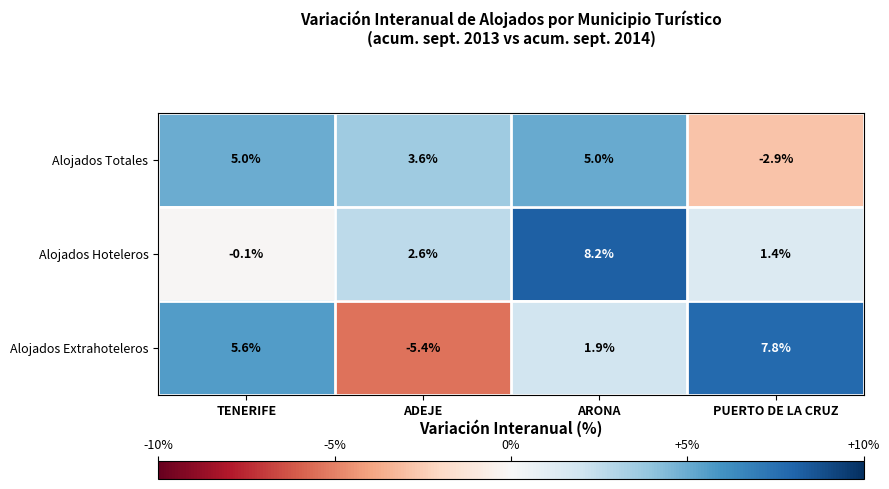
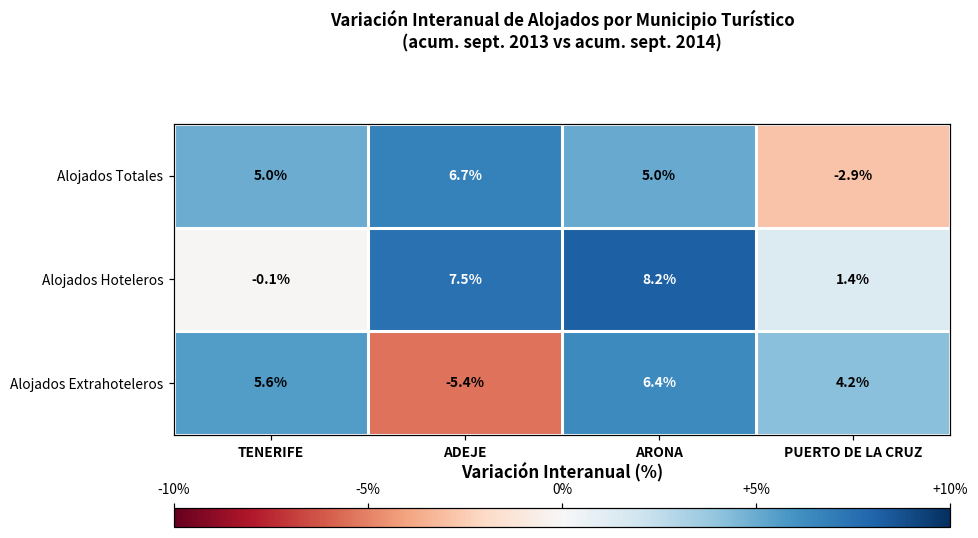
Alojados Totales, ADEJE: 3.6% -> 6.7%
Alojados Hoteleros, ADEJE: 2.6% -> 7.5%
Alojados Extrahoteleros, ARONA: 1.9% -> 6.4%
Alojados Extrahoteleros, PUERTO DE LA CRUZ: 7.8% -> 4.2%
